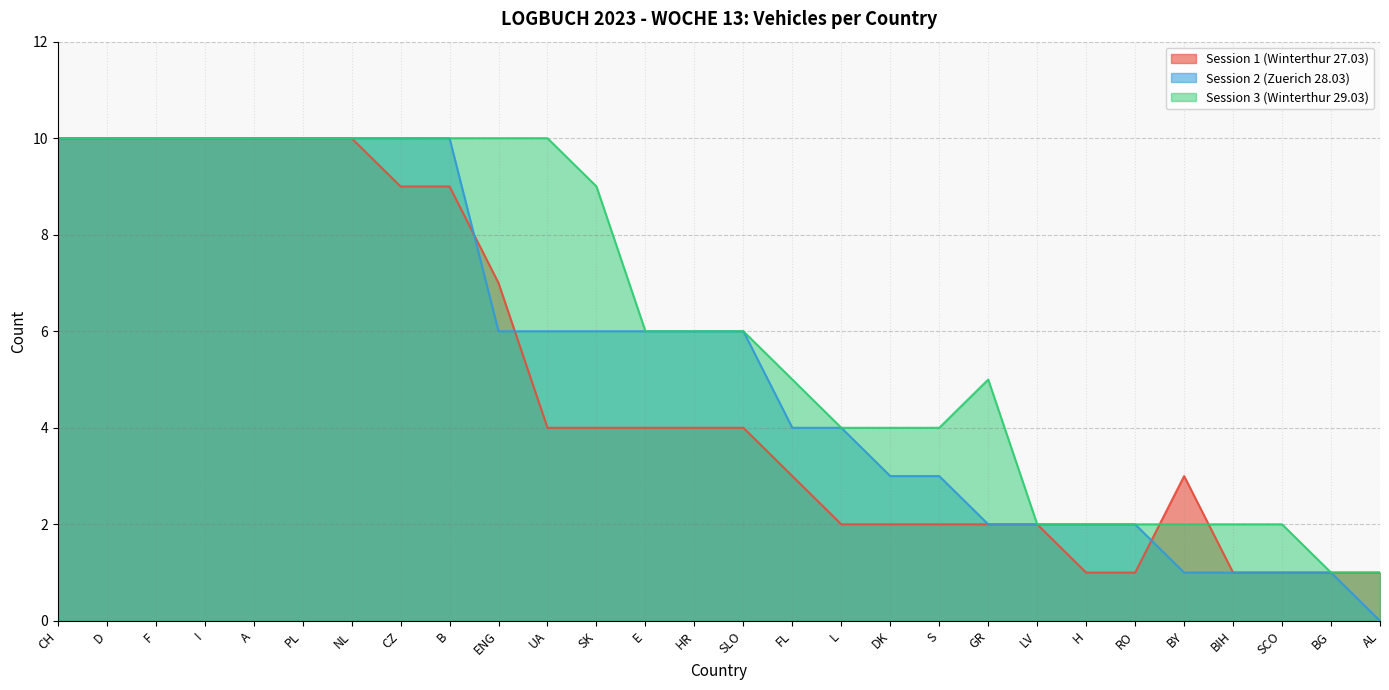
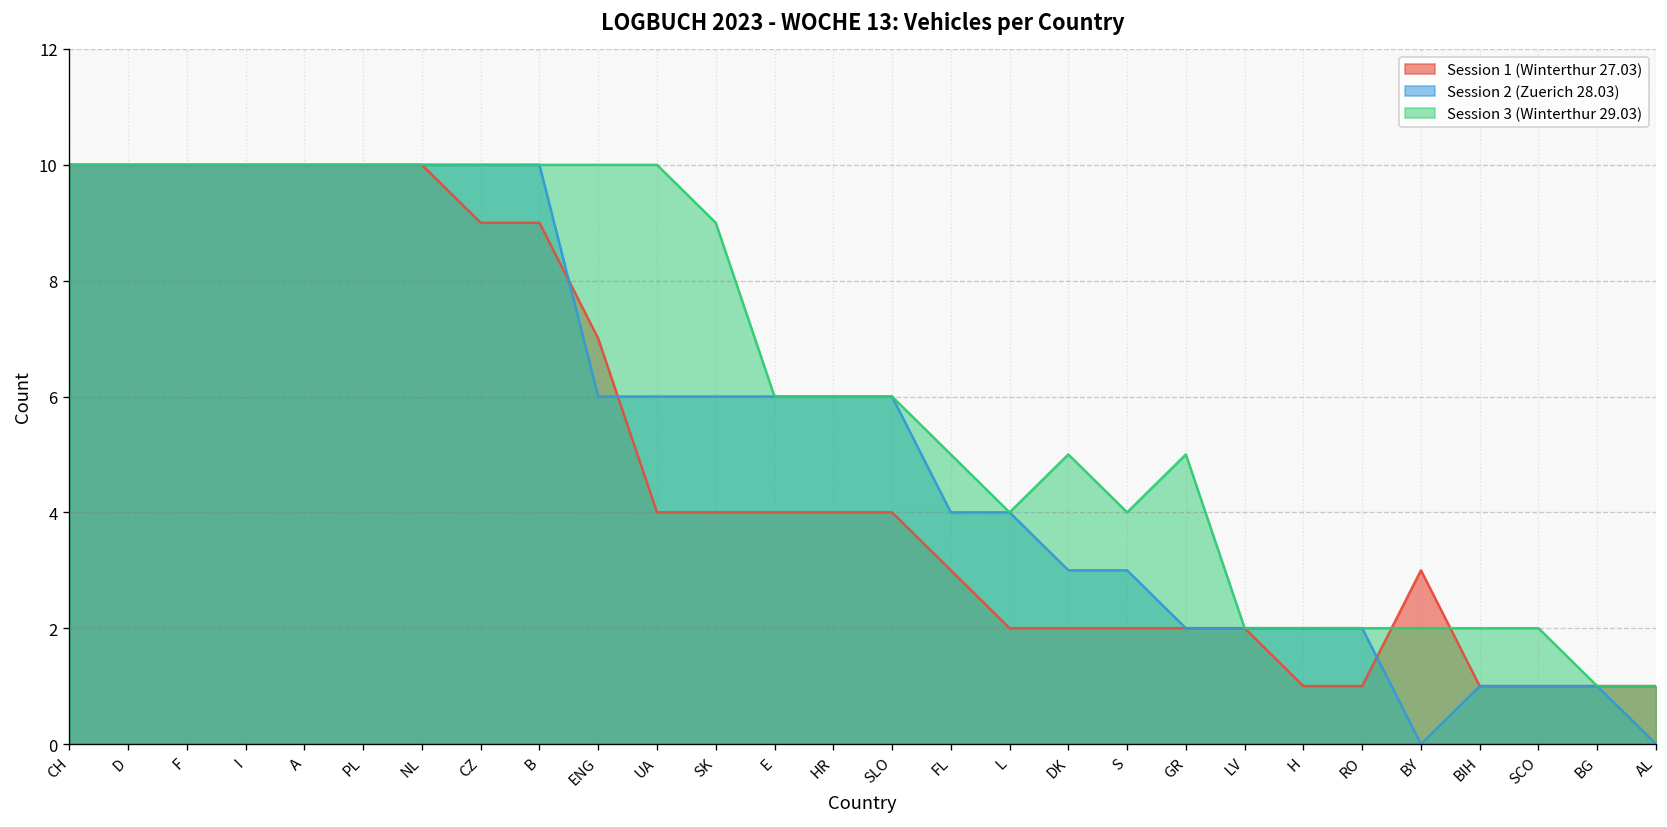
Session 3 (Winterthur 29.03), DK: 4 -> 5
Session 2 (Zuerich 28.03), BY: 1 -> 0
